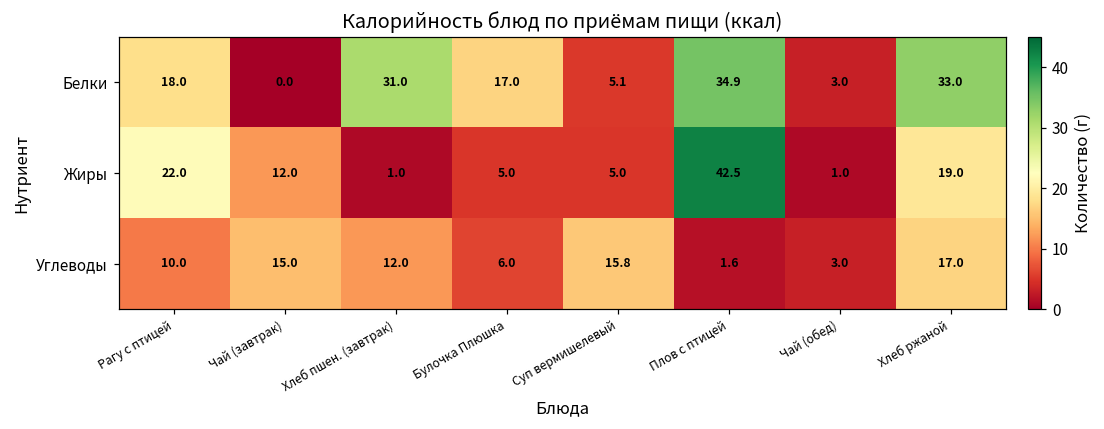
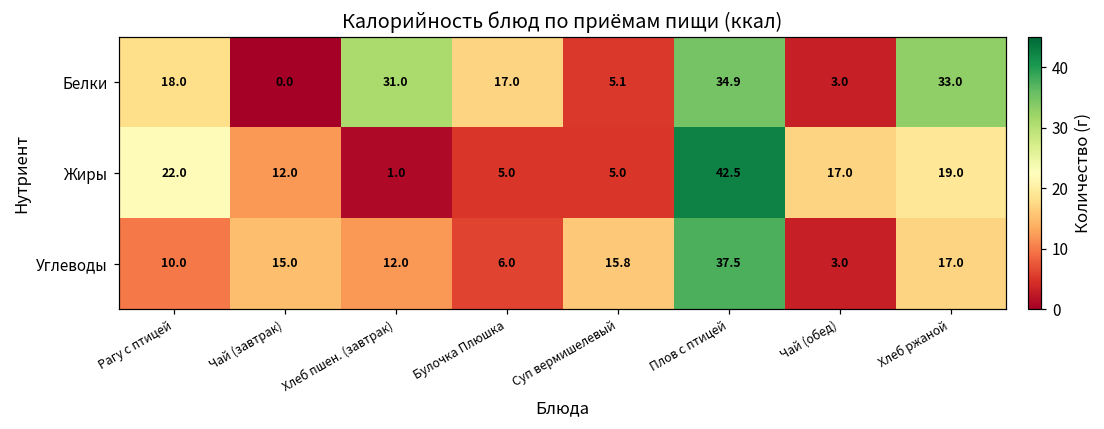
Жиры, Чай (обед): 1.0 -> 17.0
Углеводы, Плов с птицей: 1.6 -> 37.5
